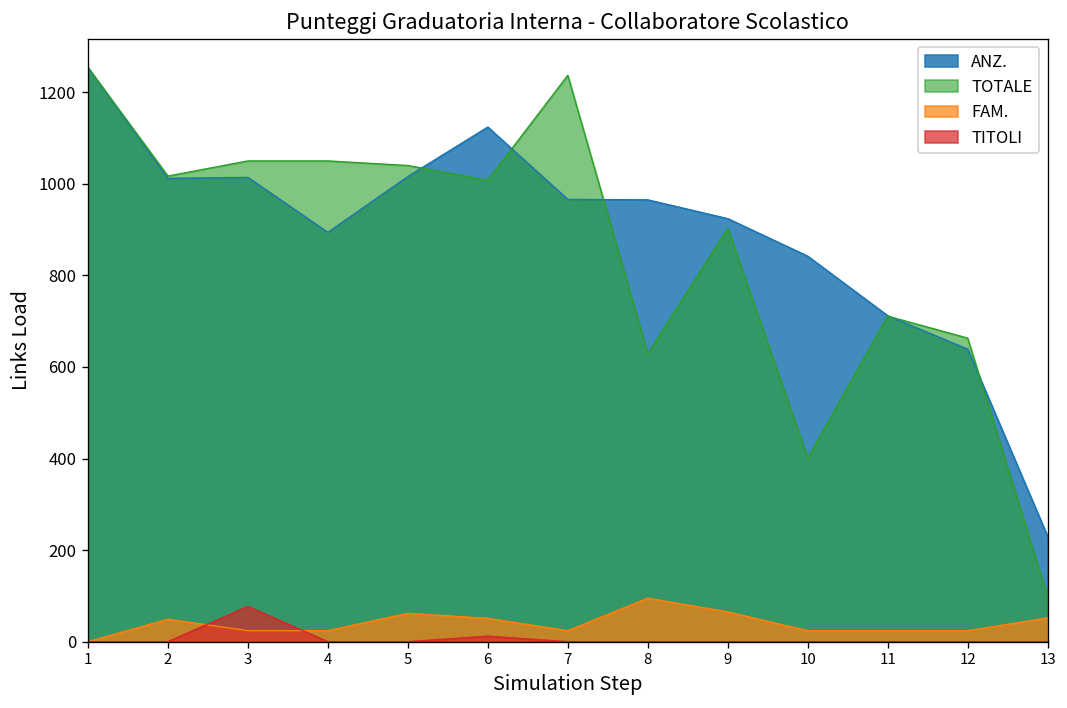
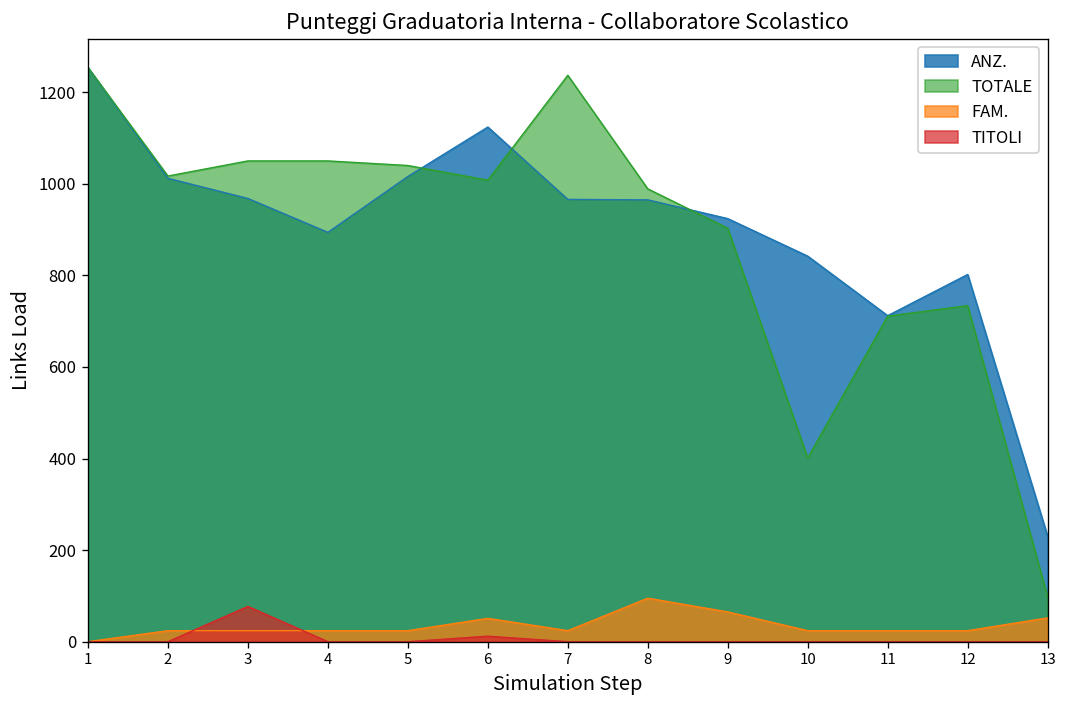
FAM., 2: 50 -> 20
ANZ., 3: 1010 -> 970
FAM., 5: 60 -> 20
TOTALE, 8: 630 -> 990
ANZ., 12: 640 -> 800
TOTALE, 12: 660 -> 730
